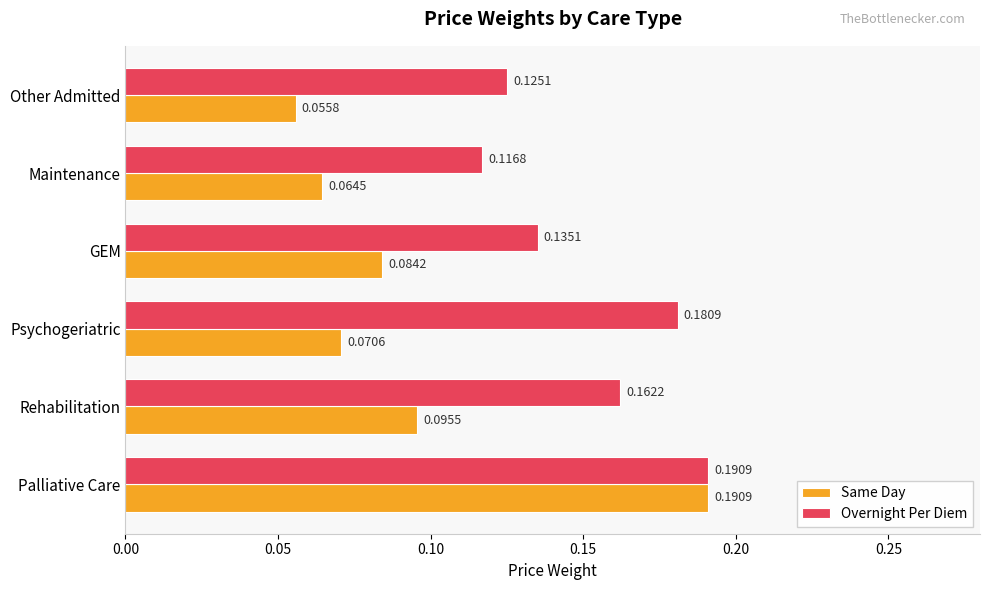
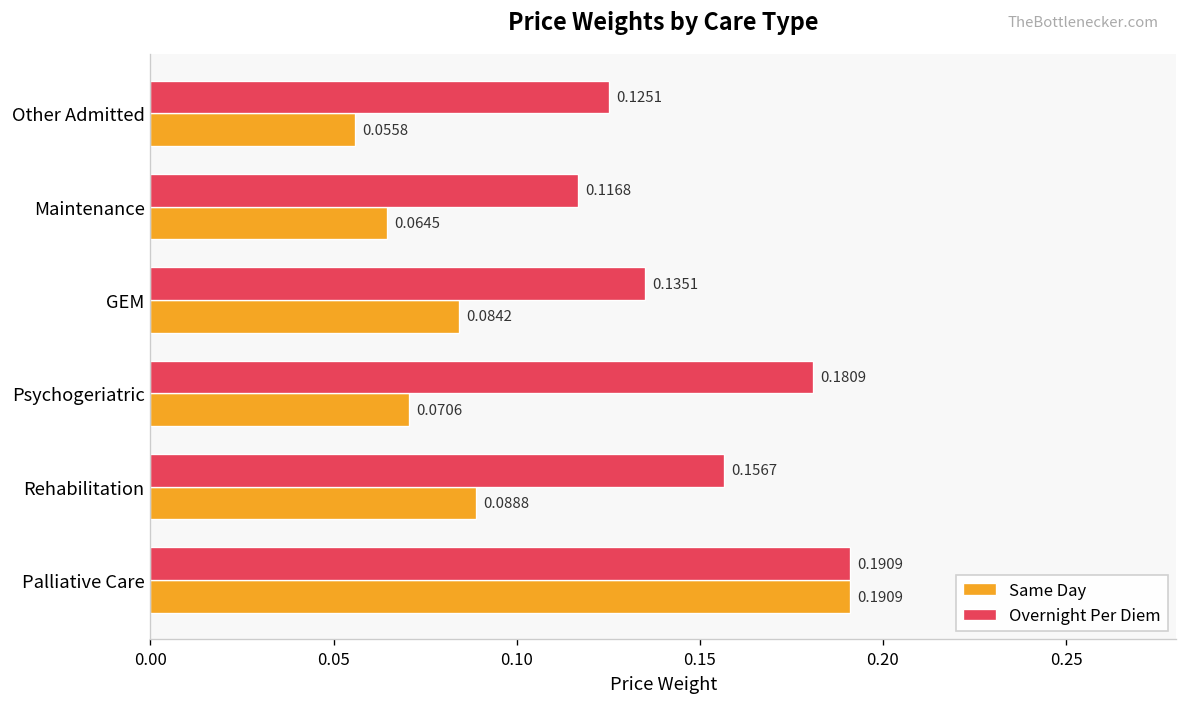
Overnight Per Diem, Rehabilitation: 0.1622 -> 0.1567
Same Day, Rehabilitation: 0.0955 -> 0.0888
